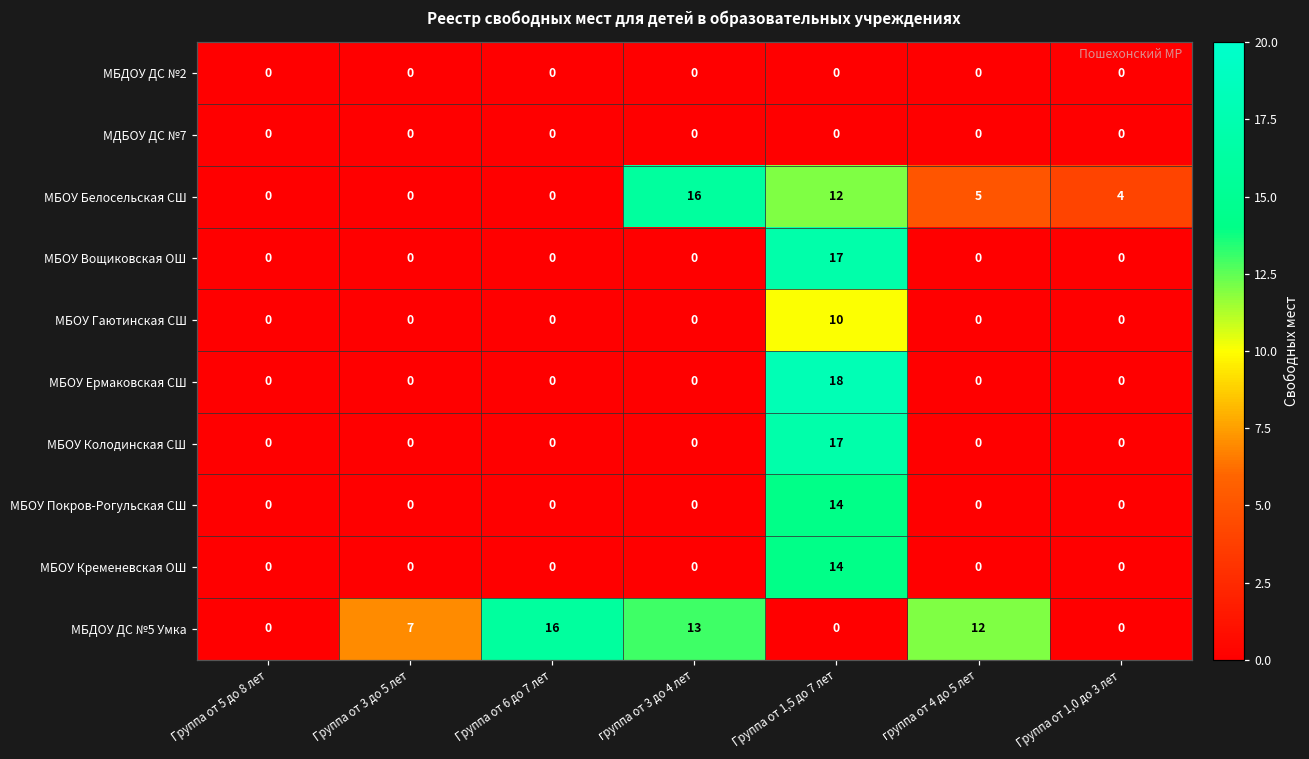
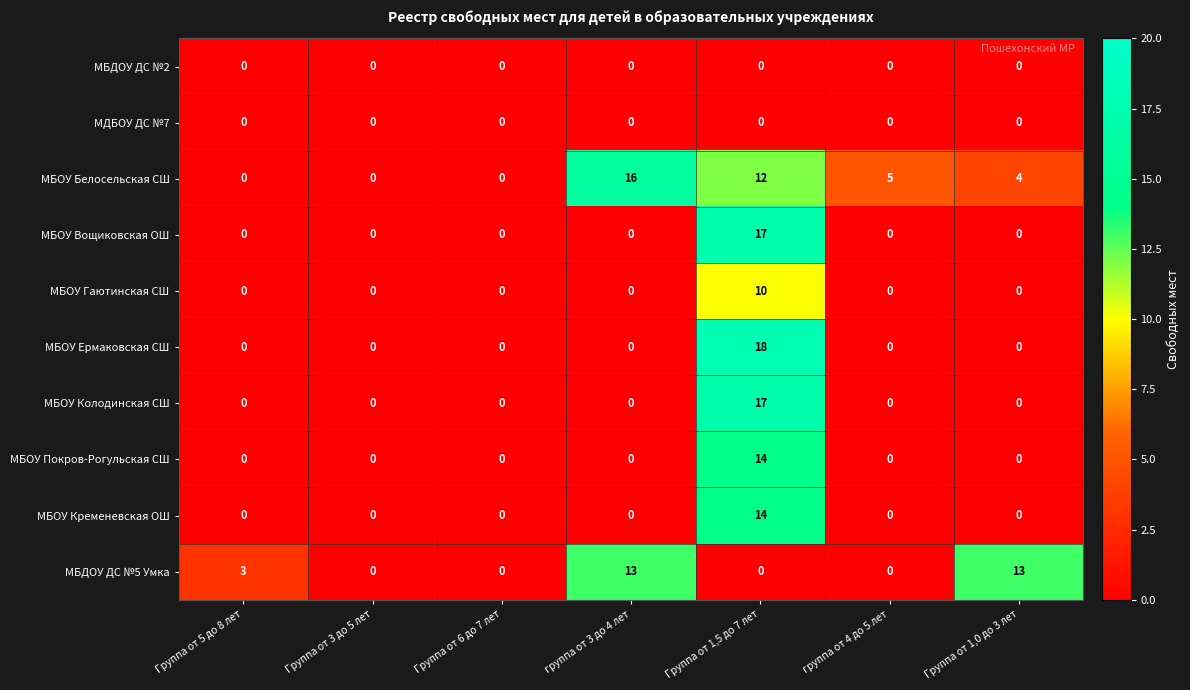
МБДОУ ДС №5 Умка, Группа от 5 до 8 лет: 0 -> 3
МБДОУ ДС №5 Умка, Группа от 3 до 5 лет: 7 -> 0
МБДОУ ДС №5 Умка, Группа от 6 до 7 лет: 16 -> 0
МБДОУ ДС №5 Умка, группа от 4 до 5 лет: 12 -> 0
МБДОУ ДС №5 Умка, Группа от 1,0 до 3 лет: 0 -> 13
